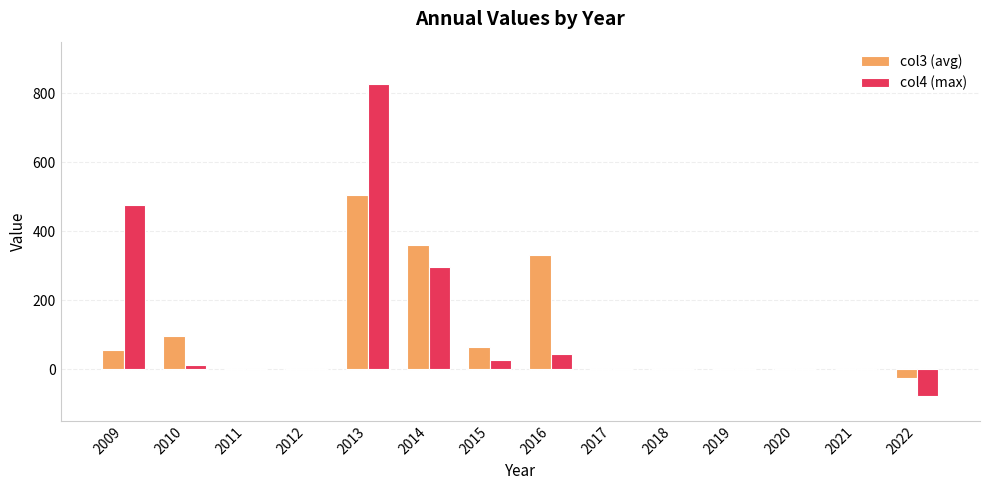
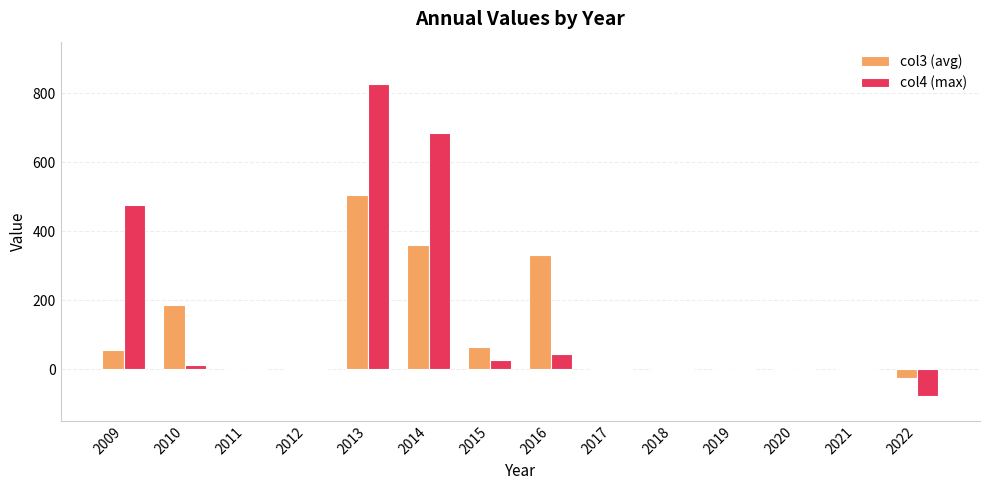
col3 (avg), 2010: 100 -> 190
col4 (max), 2014: 300 -> 690
